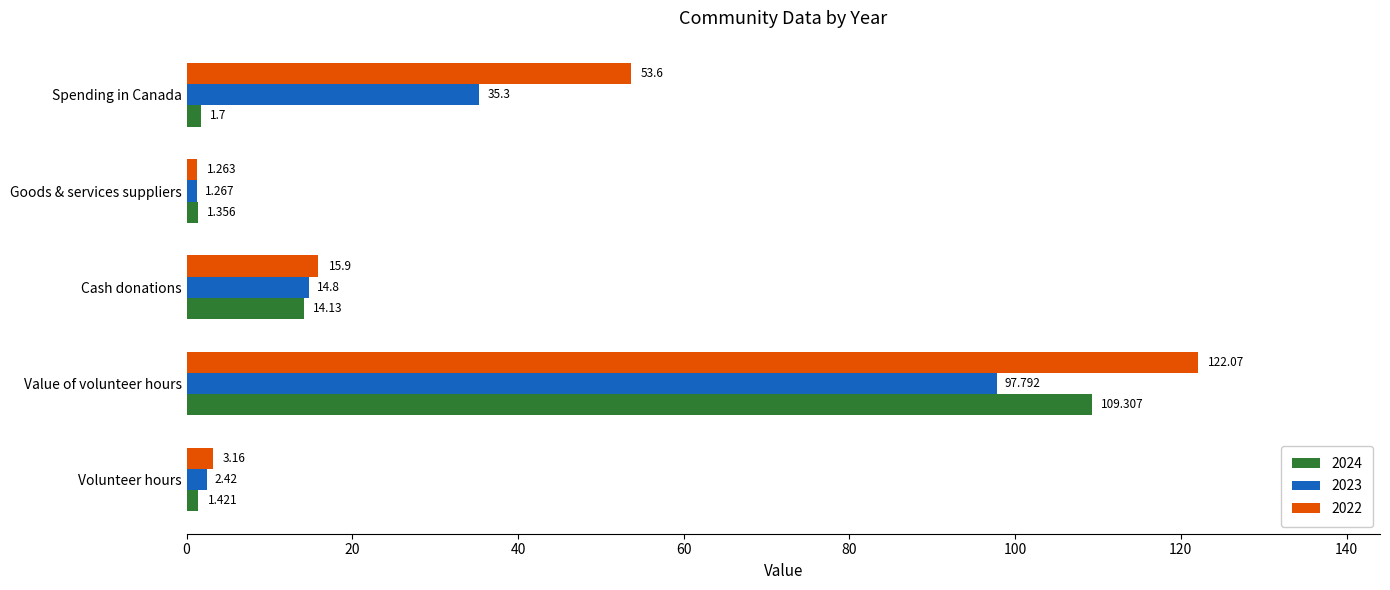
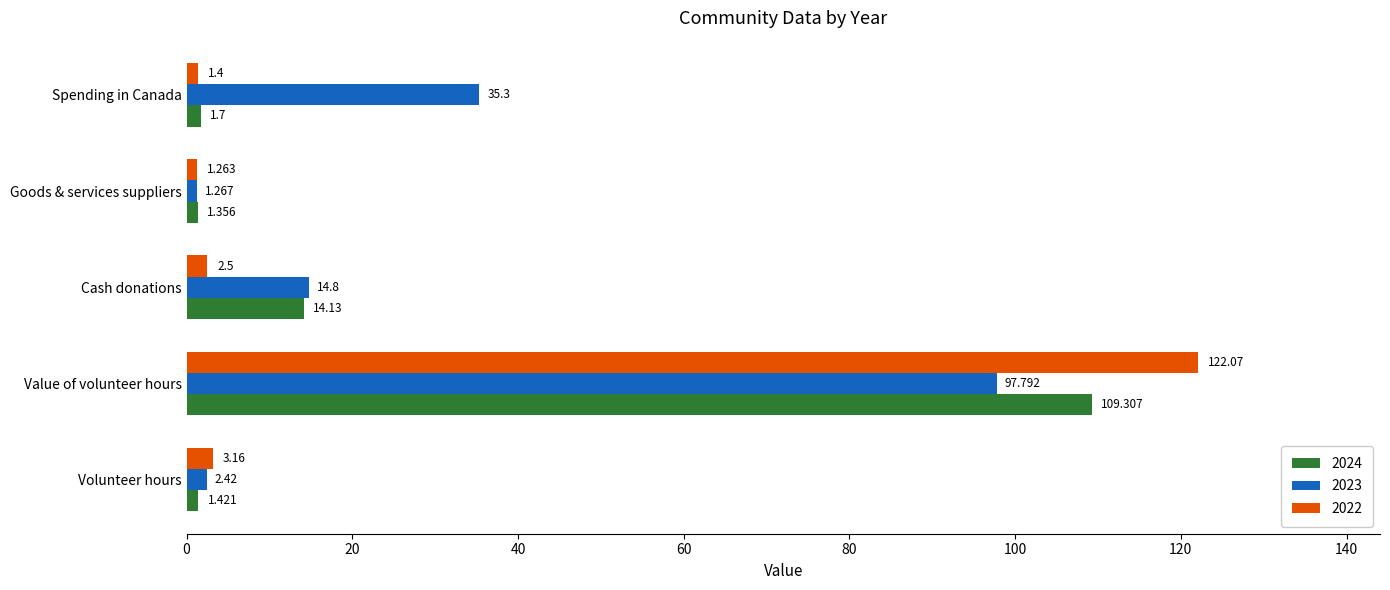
2022, Spending in Canada: 53.6 -> 1.4
2022, Cash donations: 15.9 -> 2.5
